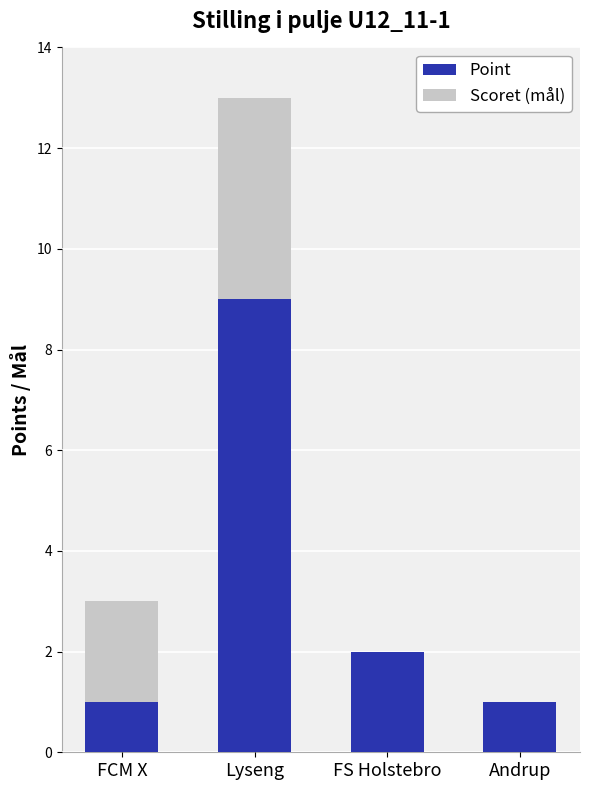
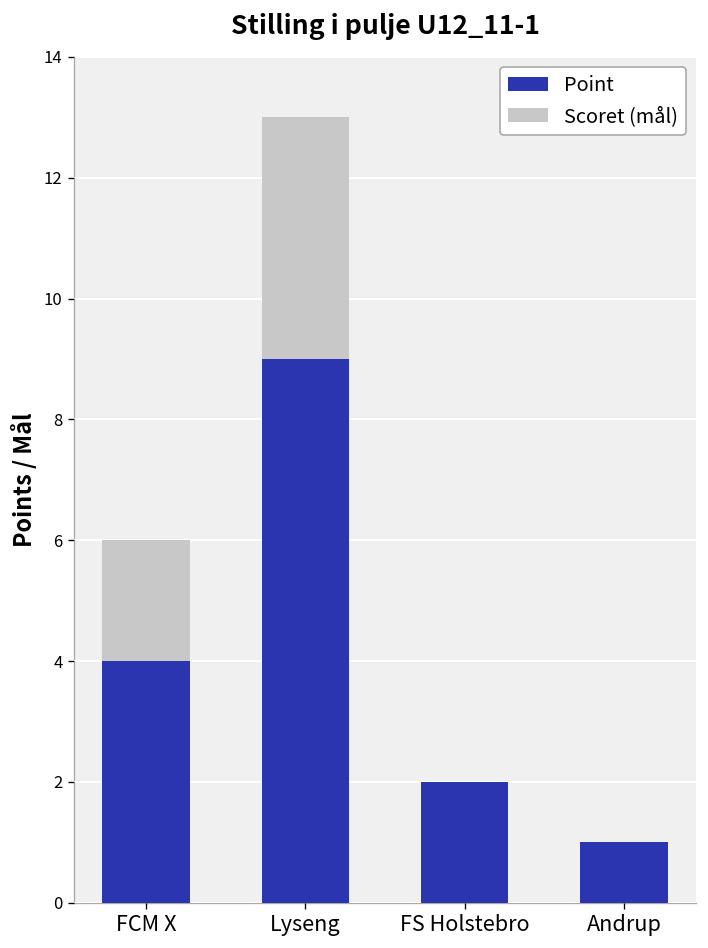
Point, FCM X: 1 -> 4
